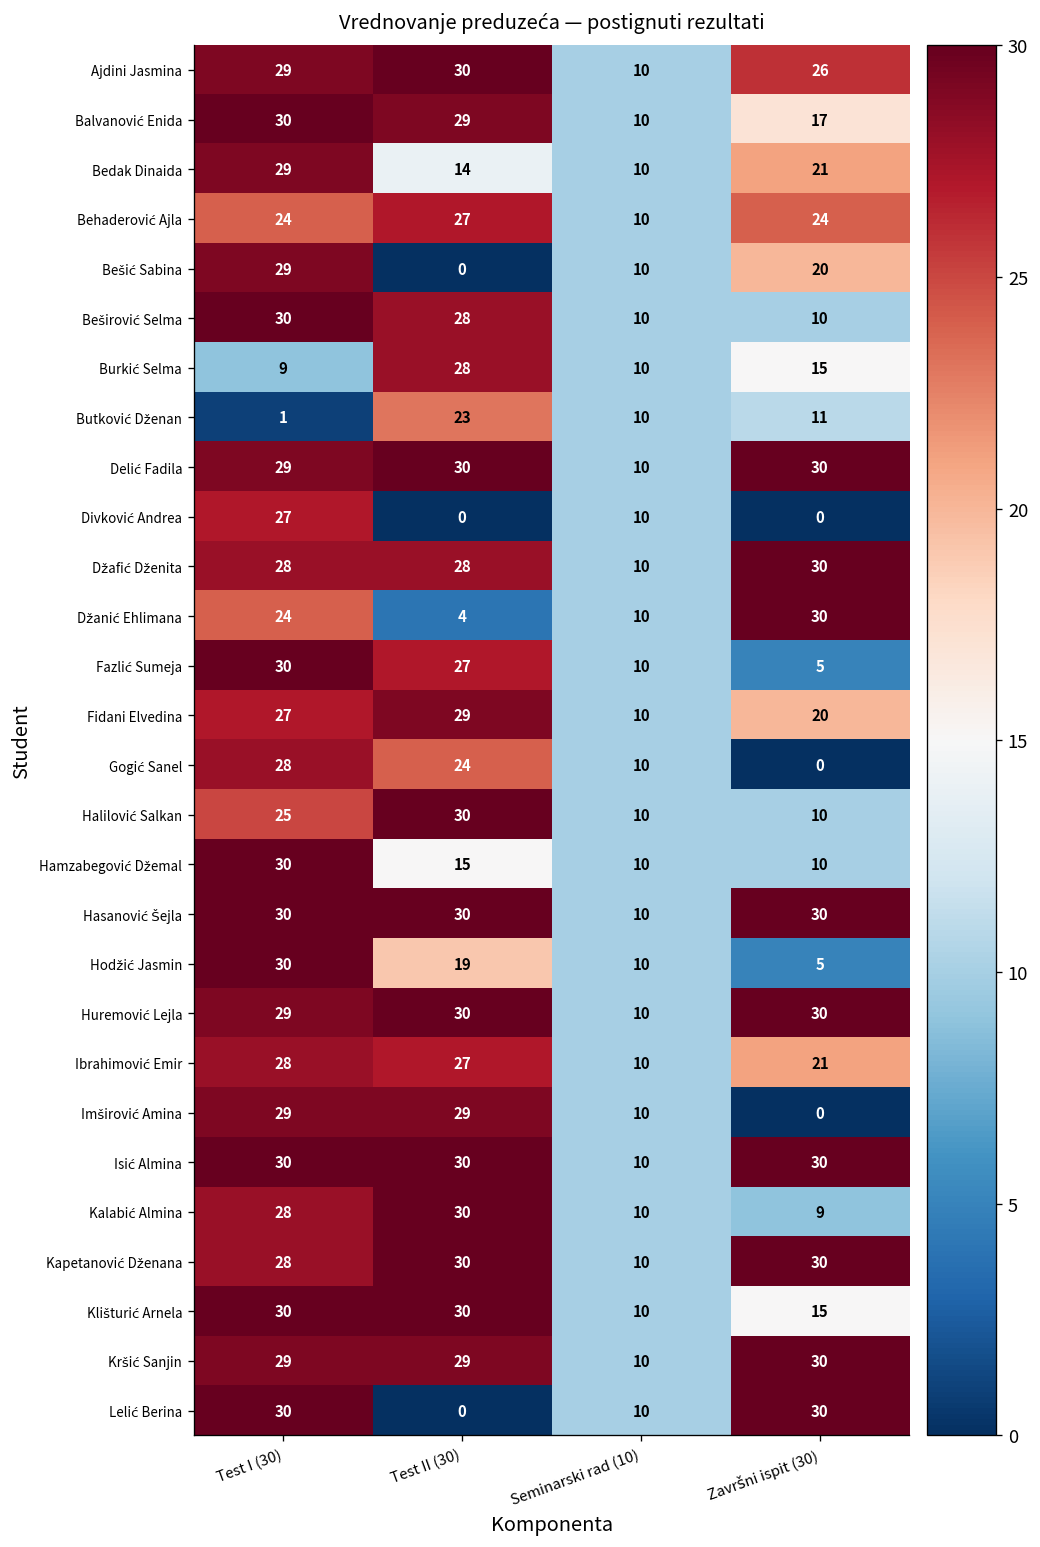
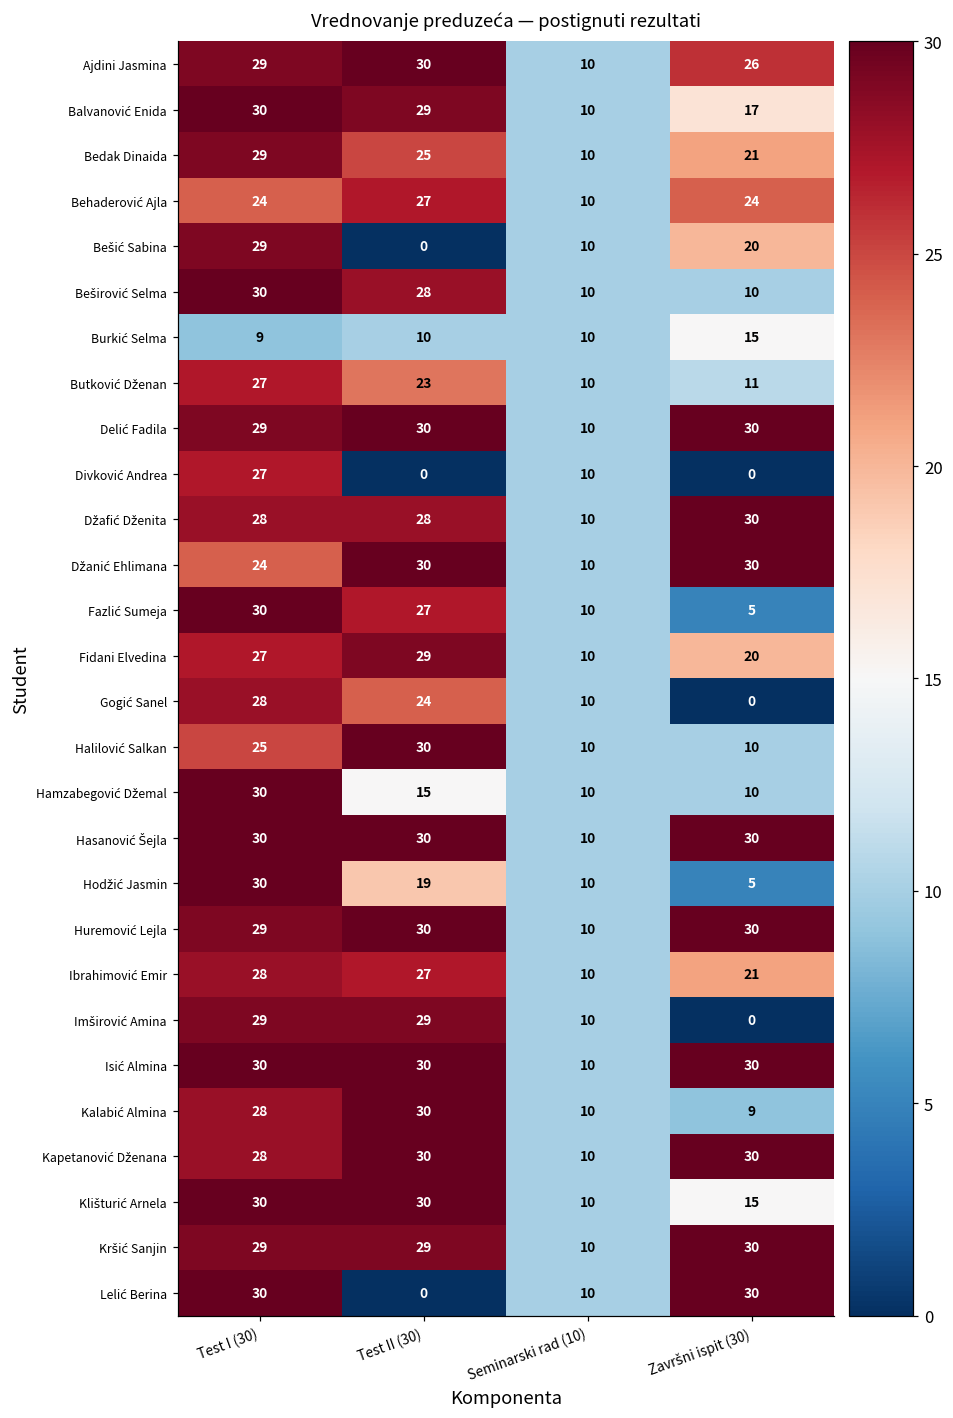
Bedak Dinaida, Test II (30): 14 -> 25
Burkić Selma, Test II (30): 28 -> 10
Butković Dženan, Test I (30): 1 -> 27
Džanić Ehlimana, Test II (30): 4 -> 30
